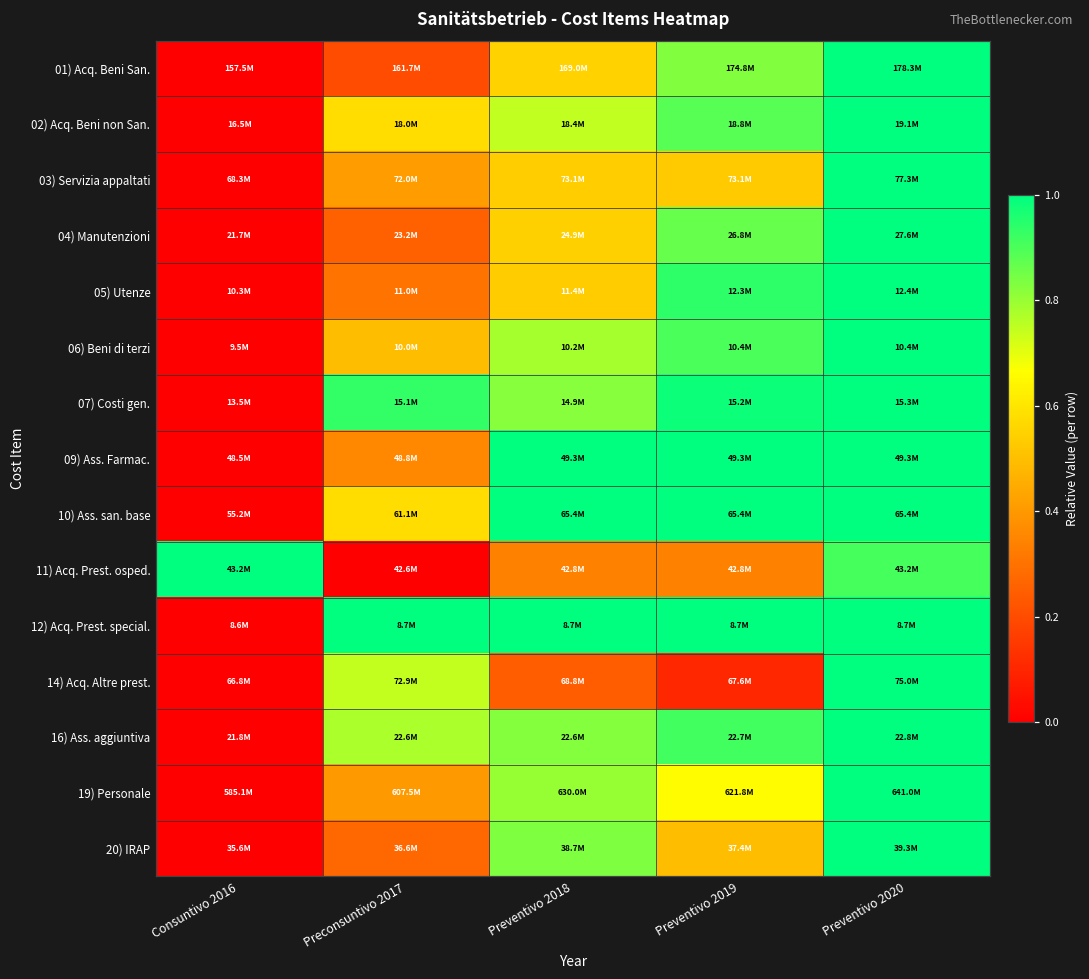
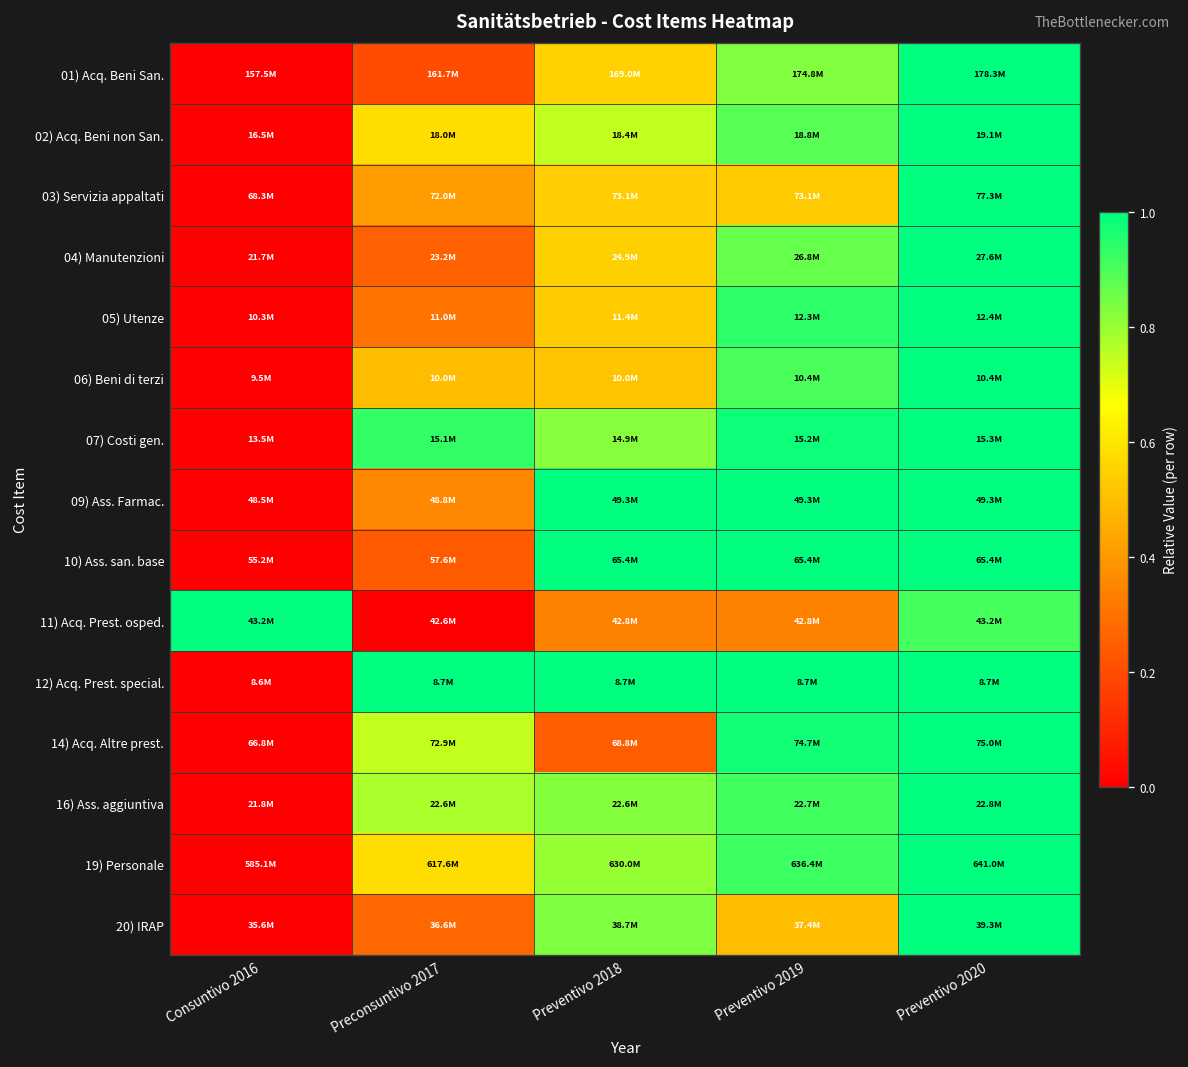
06) Beni di terzi, Preventivo 2018: 10.2M -> 10.0M
10) Ass. san. base, Preconsuntivo 2017: 61.1M -> 57.6M
14) Acq. Altre prest., Preventivo 2019: 67.6M -> 74.7M
19) Personale, Preconsuntivo 2017: 607.5M -> 617.6M
19) Personale, Preventivo 2019: 621.8M -> 636.4M
